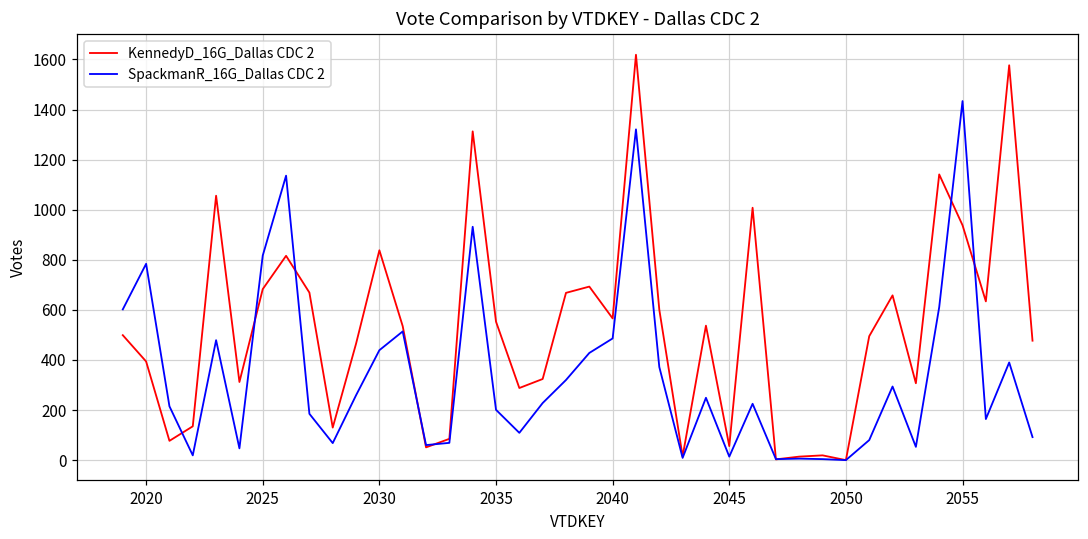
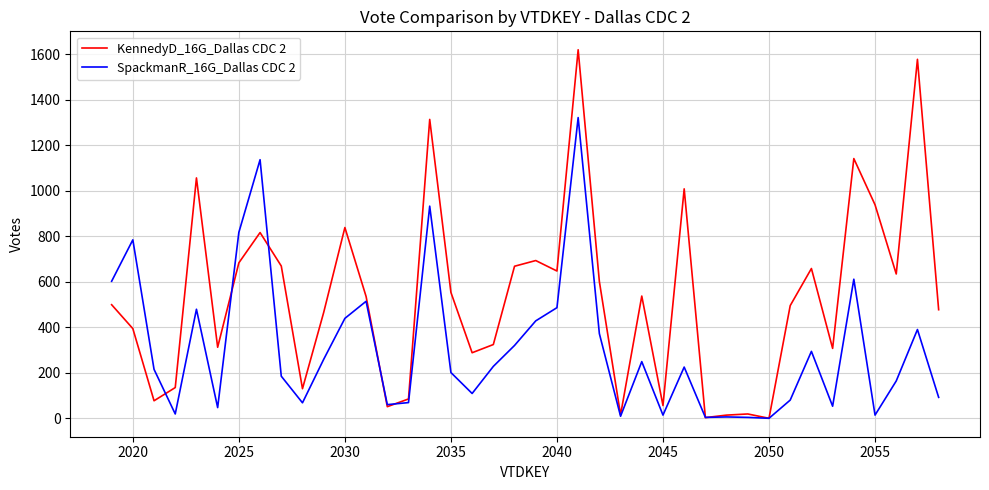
KennedyD_16G_Dallas CDC 2, 2040: 570 -> 650
SpackmanR_16G_Dallas CDC 2, 2055: 1430 -> 10
